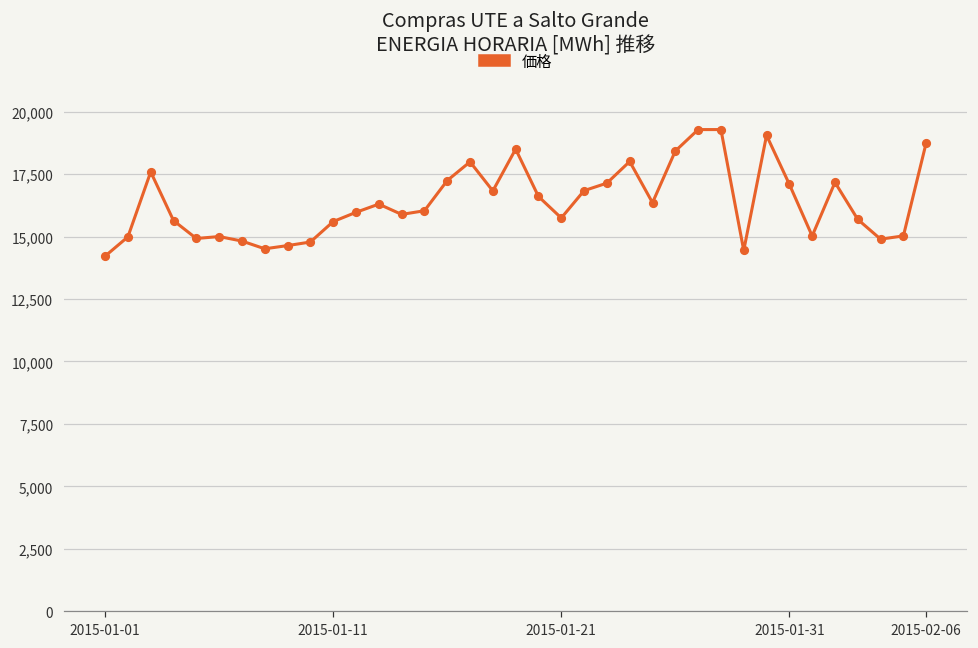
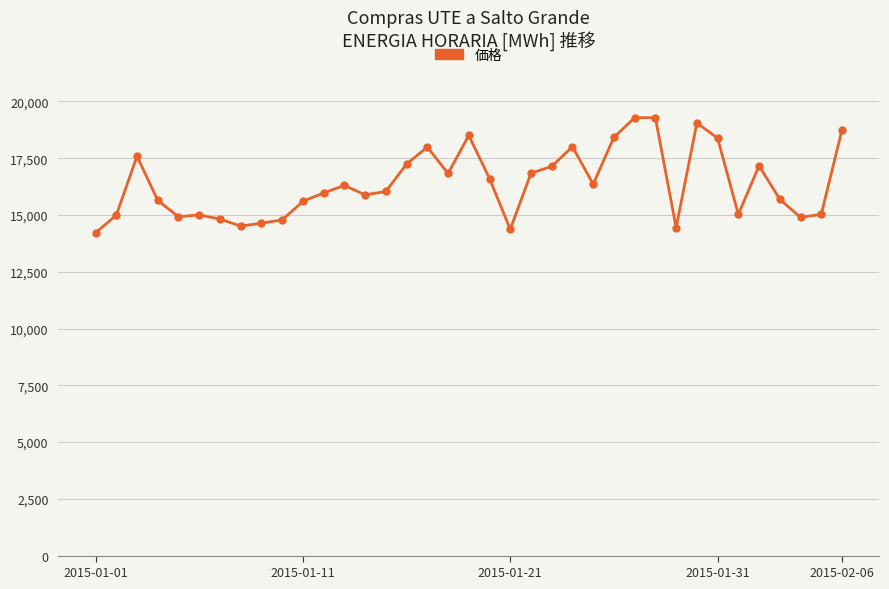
2015-01-21: 15,700 -> 14,400
2015-01-31: 17,100 -> 18,400
